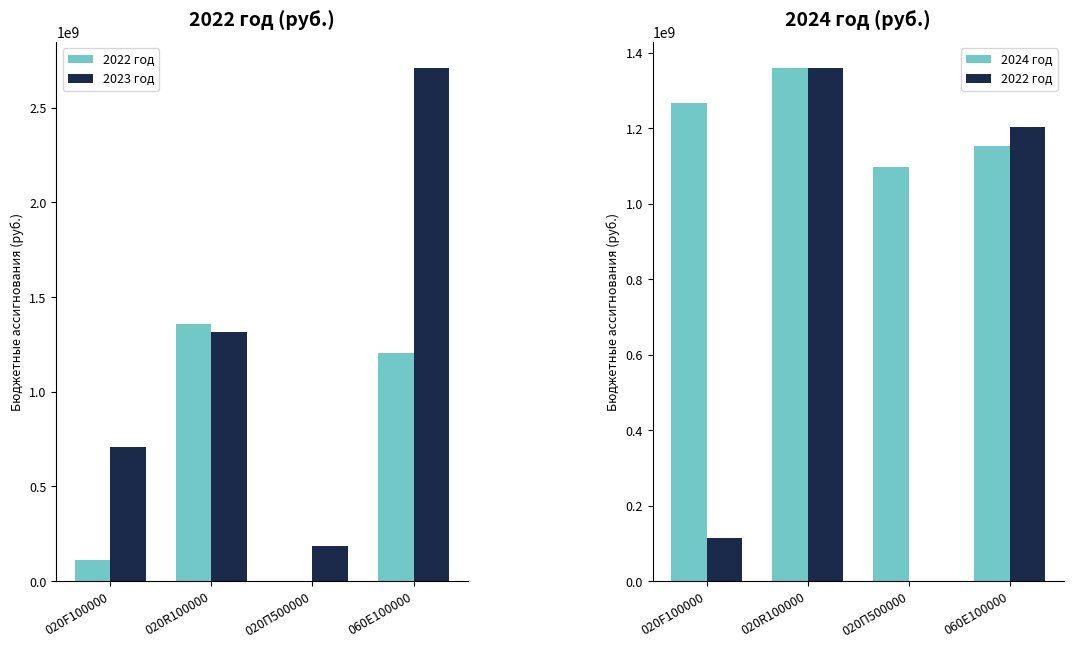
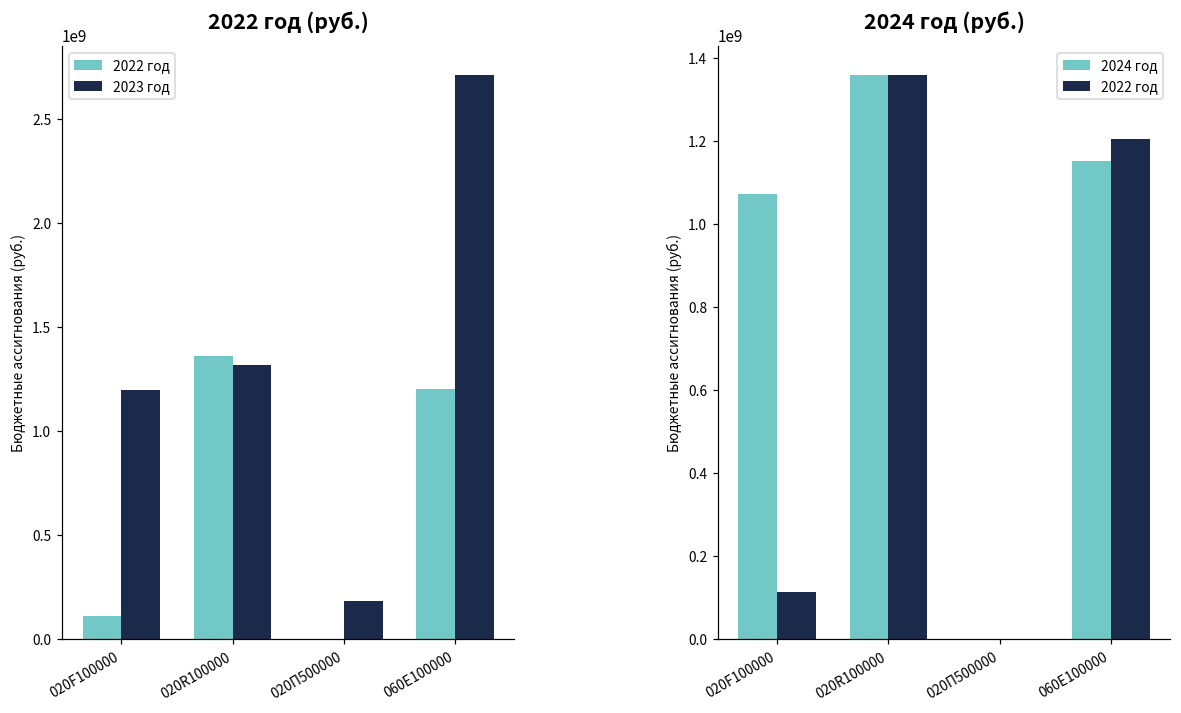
2022 год (руб.), 2023 год, 020F100000: 710000000 -> 1200000000
2024 год (руб.), 2024 год, 020F100000: 1270000000 -> 1070000000
2024 год (руб.), 2024 год, 020П500000: 1100000000 -> 0
